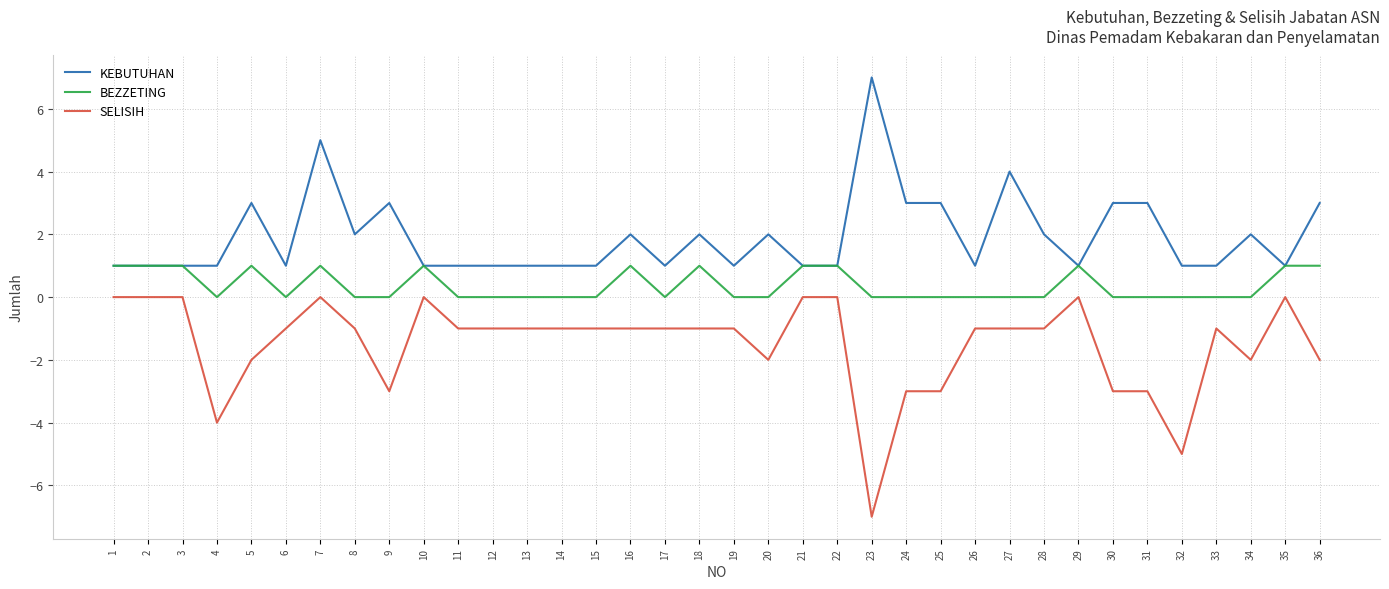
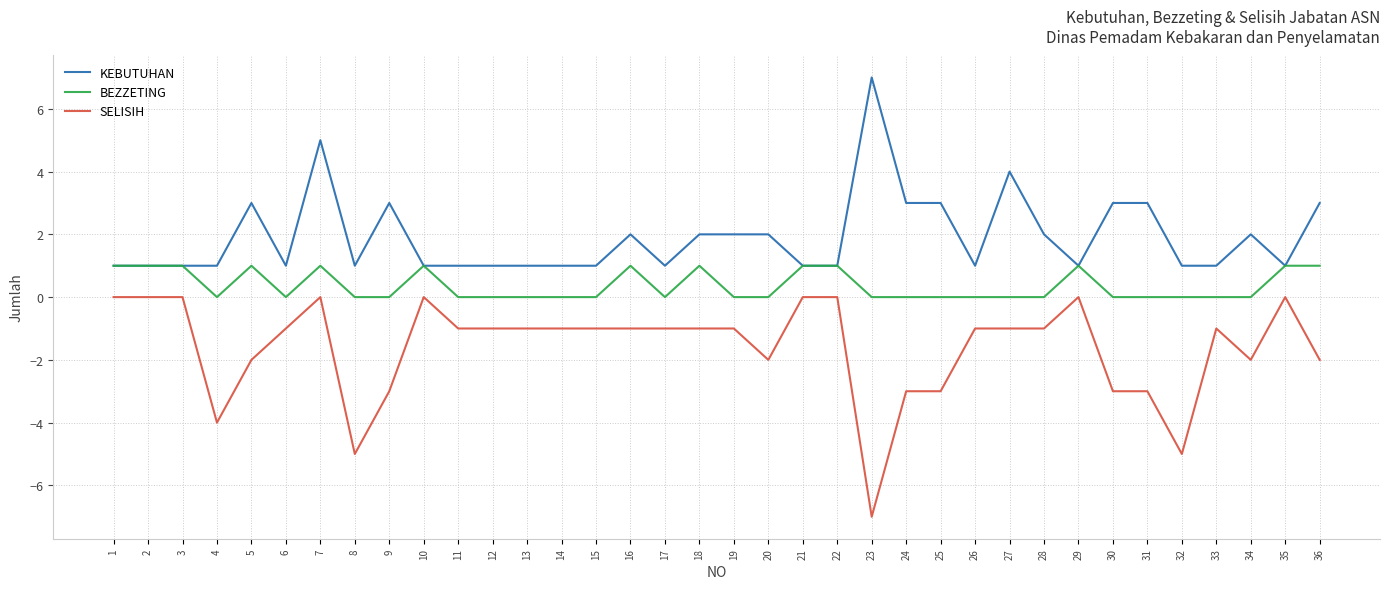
KEBUTUHAN, 8: 2 -> 1
SELISIH, 8: -1 -> -5
KEBUTUHAN, 19: 1 -> 2
